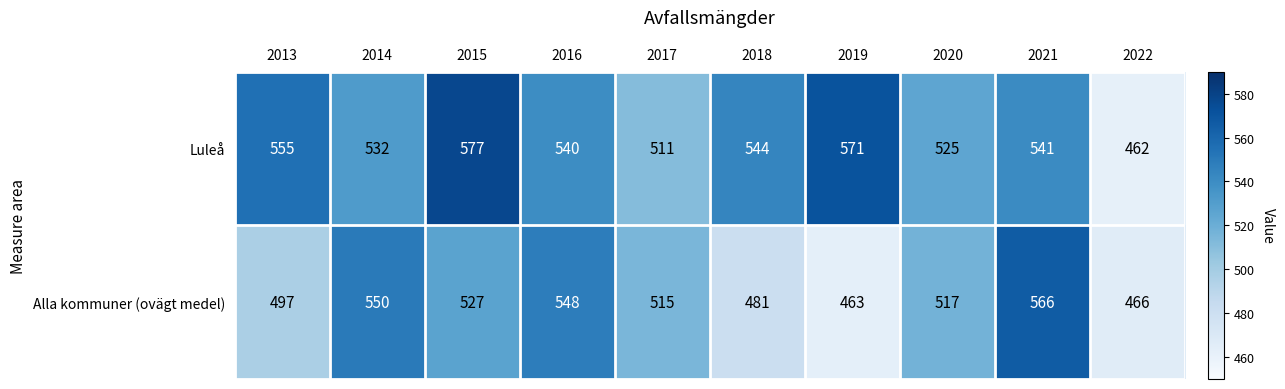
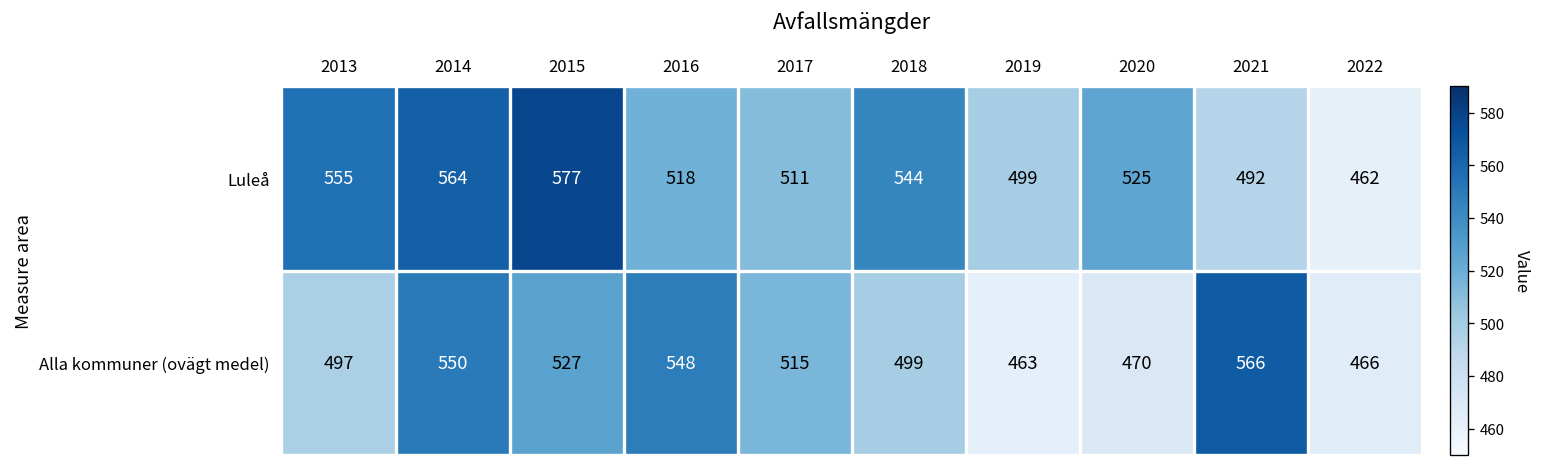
Luleå, 2014: 532 -> 564
Luleå, 2016: 540 -> 518
Luleå, 2019: 571 -> 499
Luleå, 2021: 541 -> 492
Alla kommuner (ovägt medel), 2018: 481 -> 499
Alla kommuner (ovägt medel), 2020: 517 -> 470
